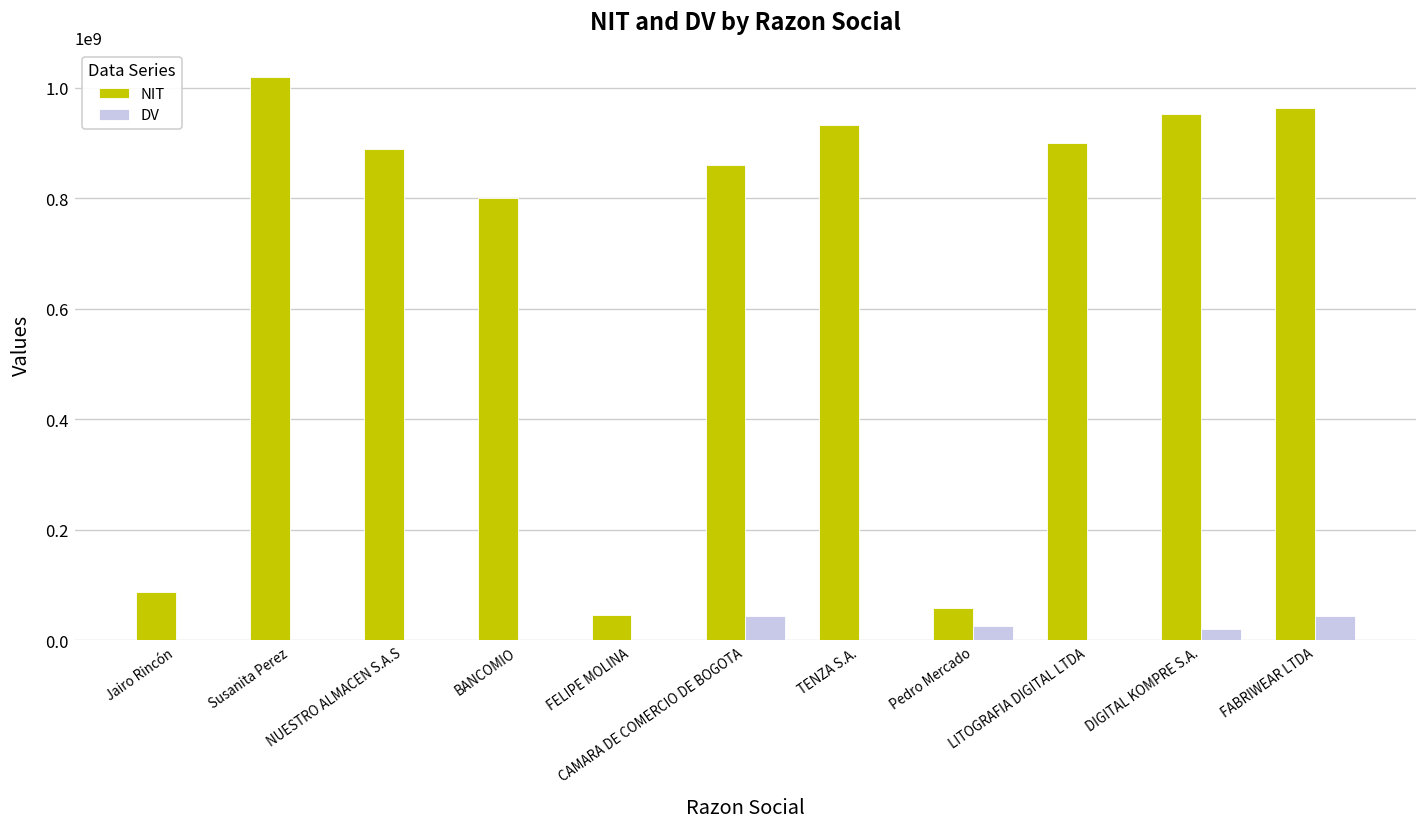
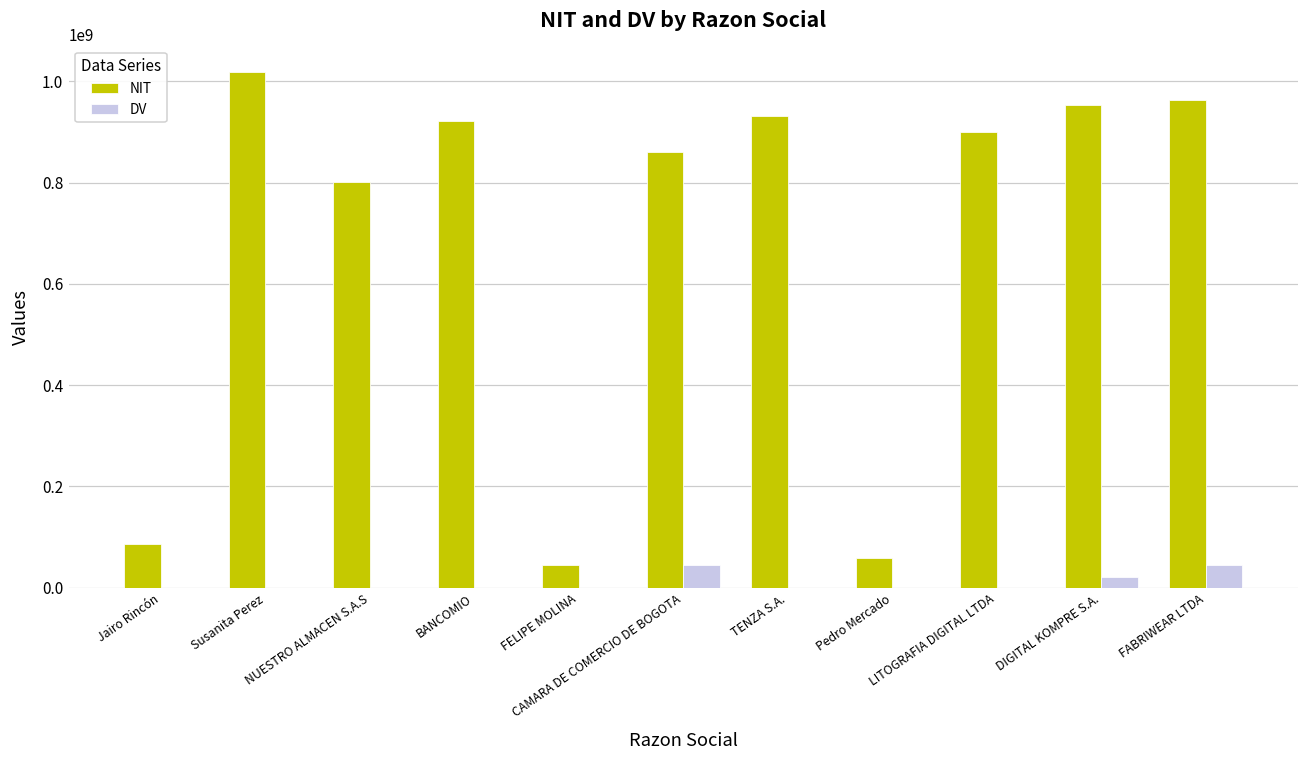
NIT, NUESTRO ALMACEN S.A.S: 890000000 -> 800000000
NIT, BANCOMIO: 800000000 -> 920000000
DV, Pedro Mercado: 30000000 -> 0
